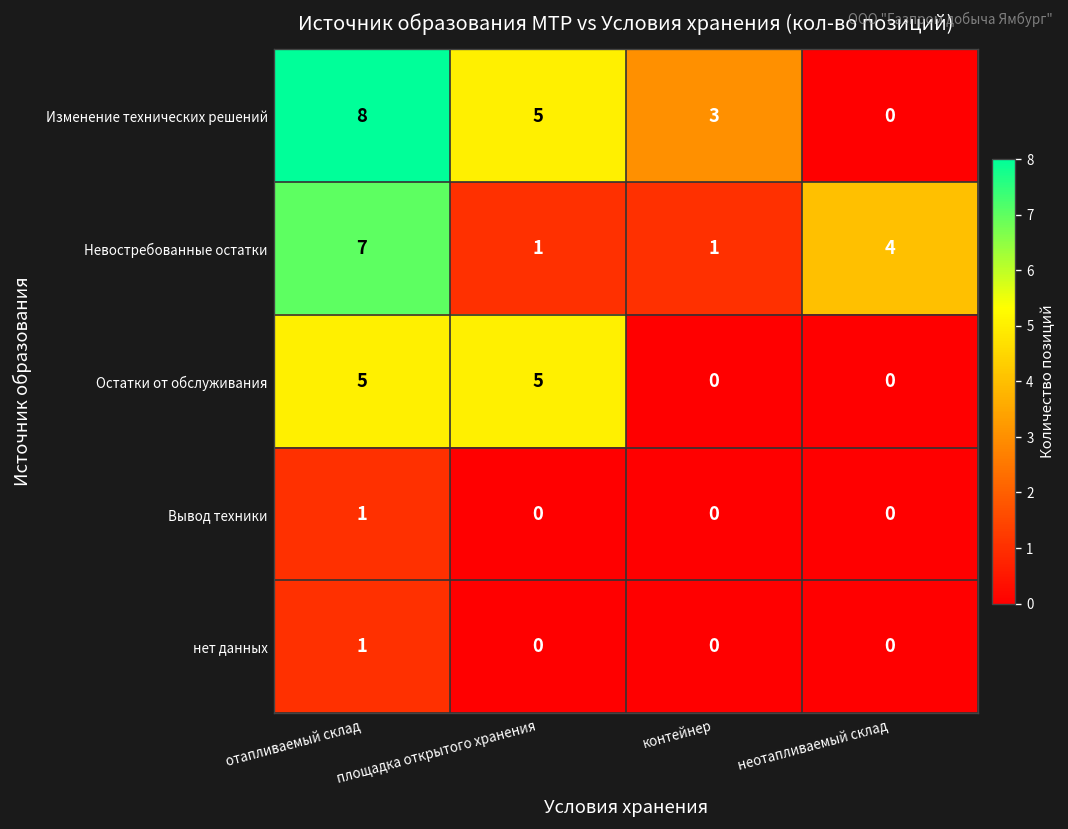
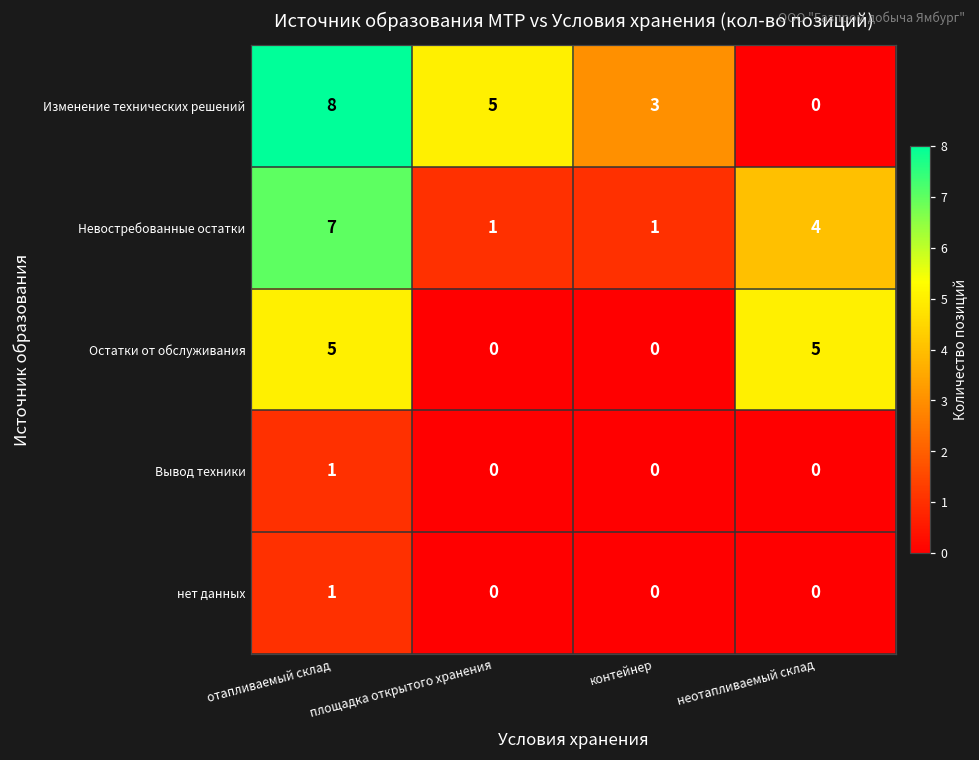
Остатки от обслуживания, площадка открытого хранения: 5 -> 0
Остатки от обслуживания, неотапливаемый склад: 0 -> 5
